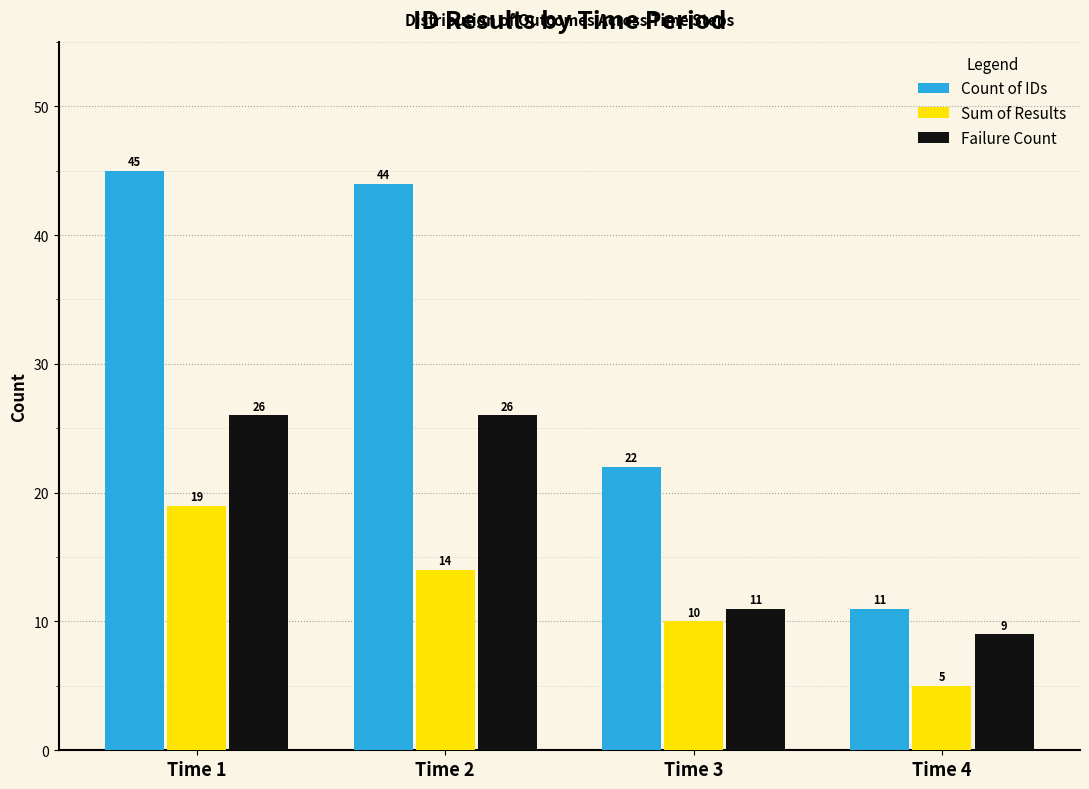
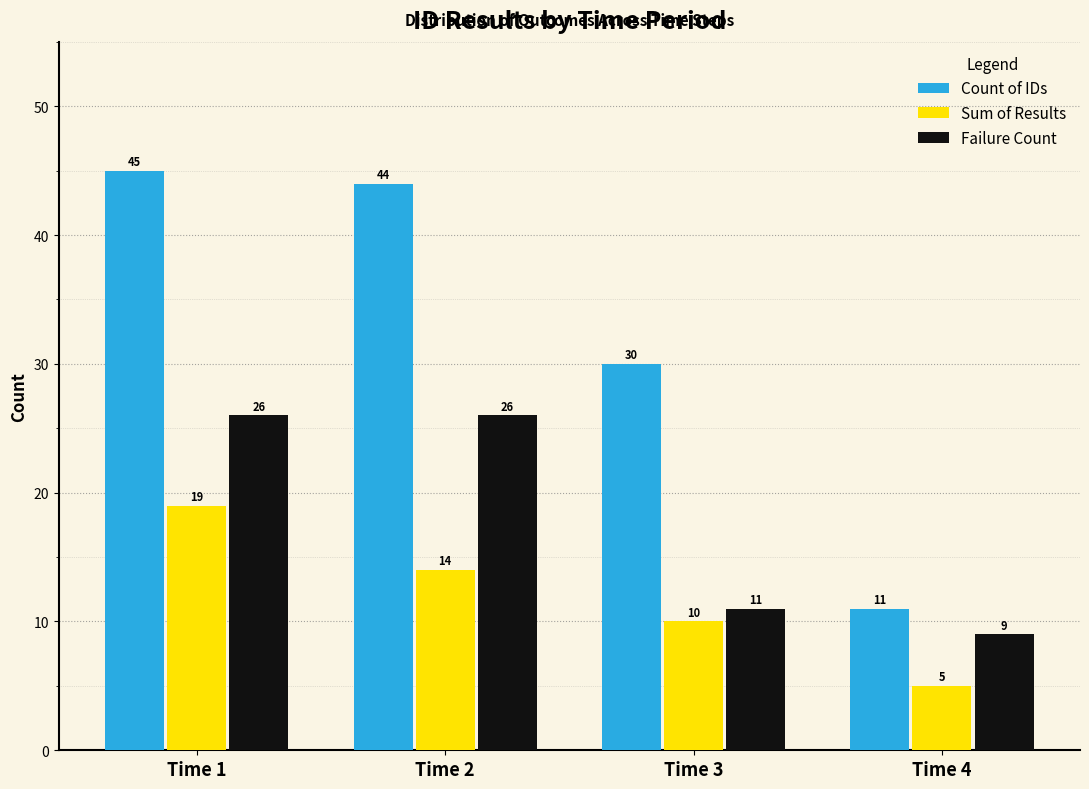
Count of IDs, Time 3: 22 -> 30
